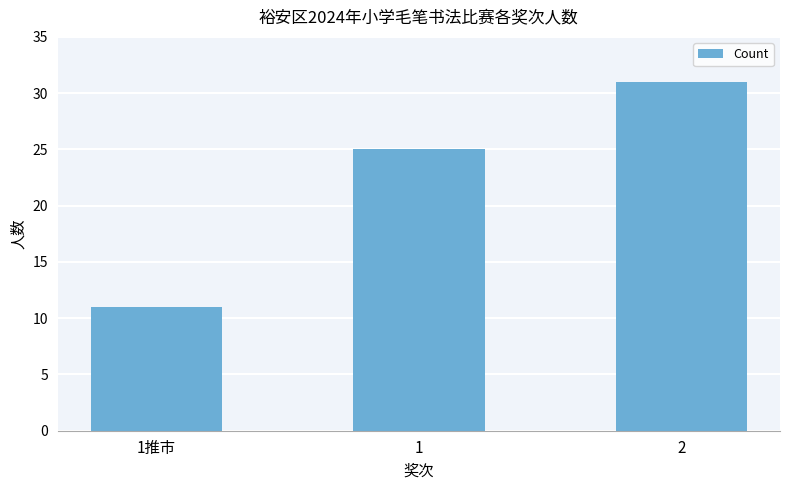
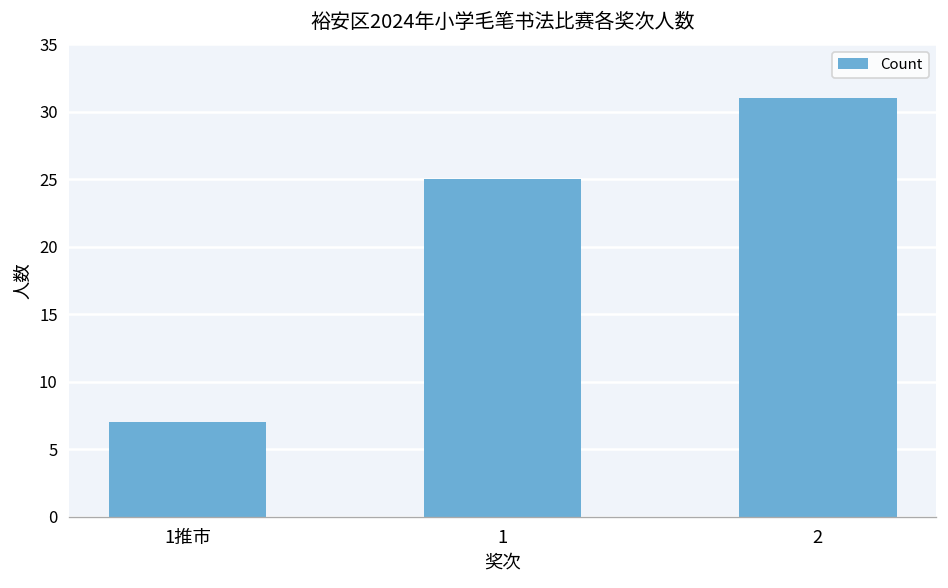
1推市: 11 -> 7
